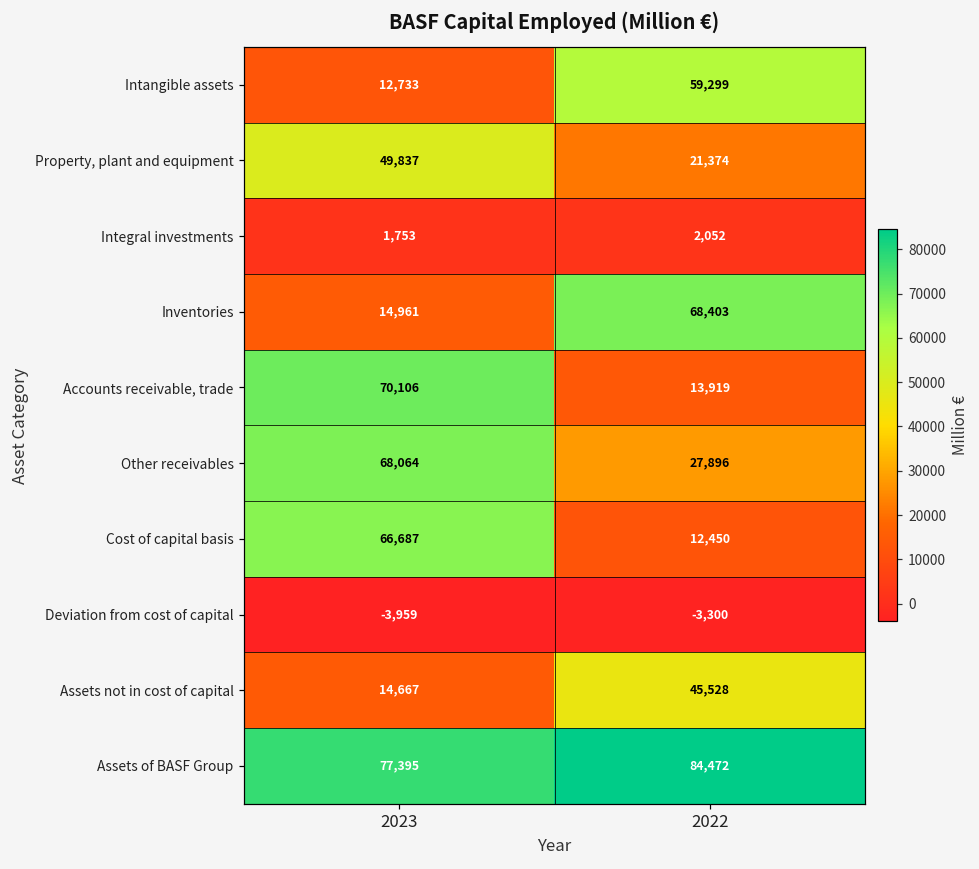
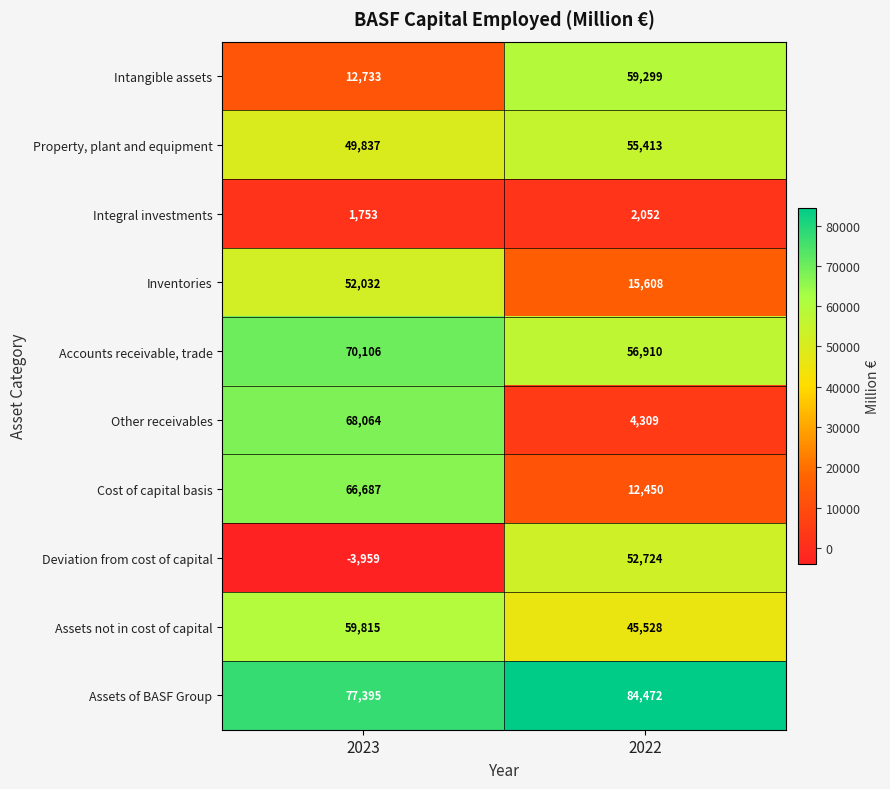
Property, plant and equipment, 2022: 21,374 -> 55,413
Inventories, 2023: 14,961 -> 52,032
Inventories, 2022: 68,403 -> 15,608
Accounts receivable, trade, 2022: 13,919 -> 56,910
Other receivables, 2022: 27,896 -> 4,309
Deviation from cost of capital, 2022: -3,300 -> 52,724
Assets not in cost of capital, 2023: 14,667 -> 59,815
